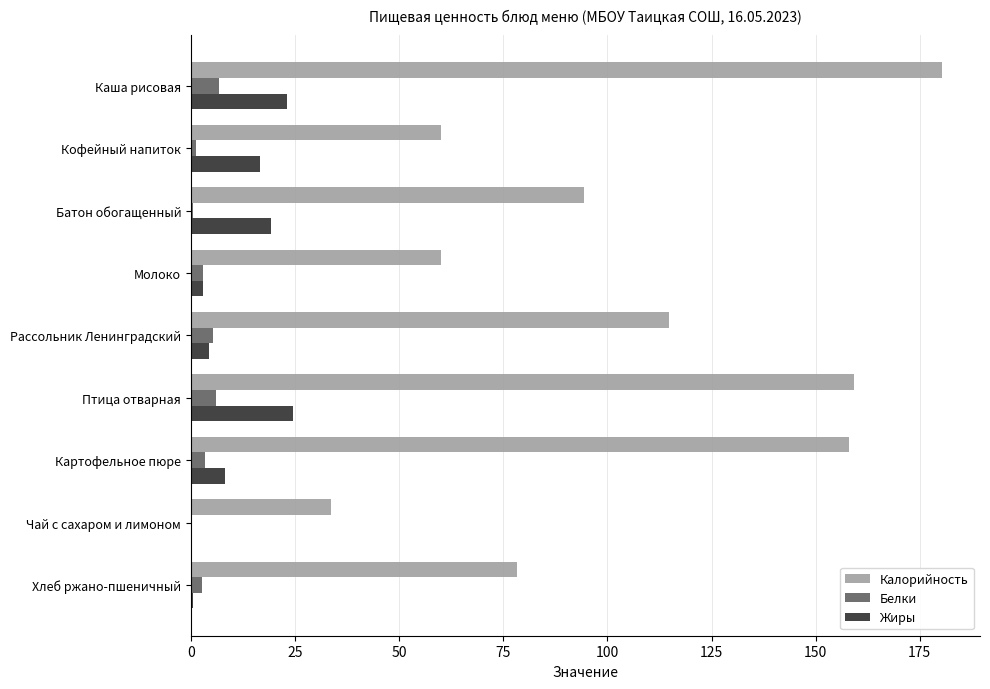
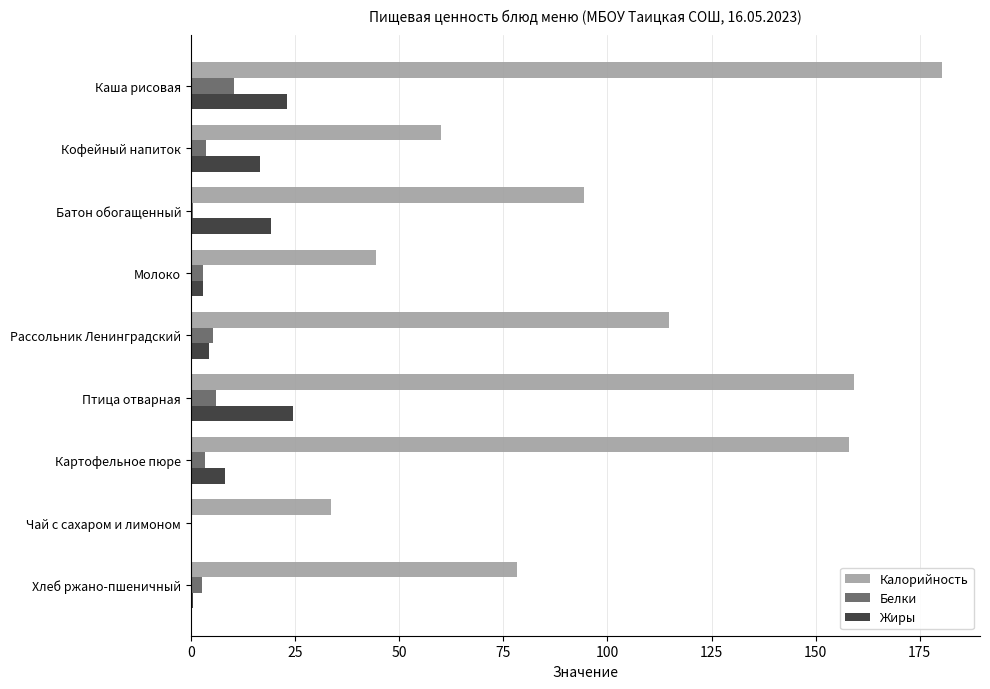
Белки, Каша рисовая: 7 -> 10
Белки, Кофейный напиток: 1 -> 4
Калорийность, Молоко: 60 -> 44
